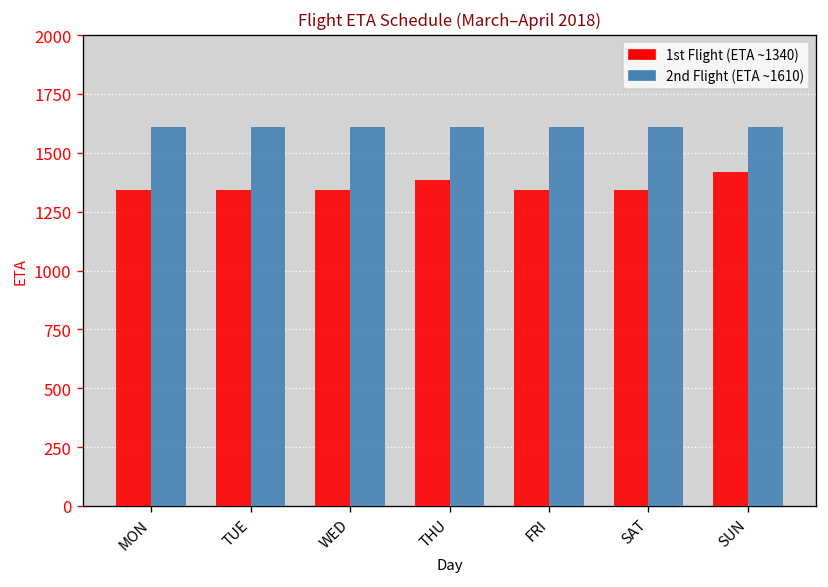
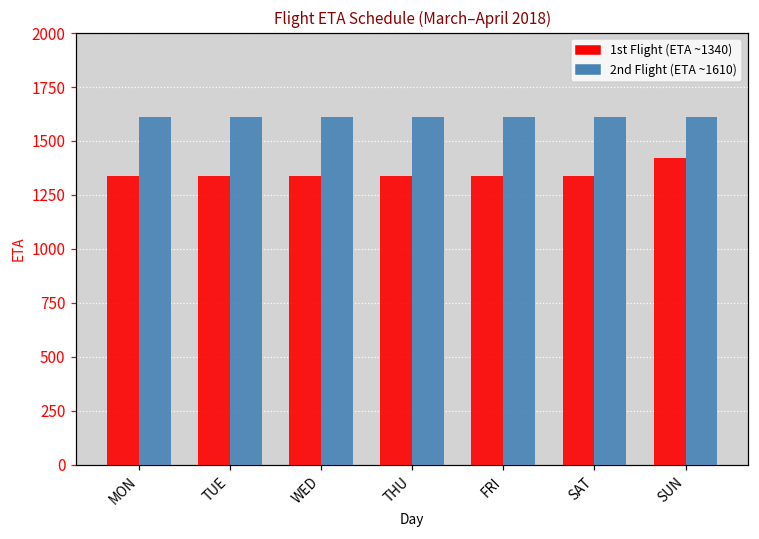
1st Flight (ETA ~1340), THU: 1390 -> 1340
